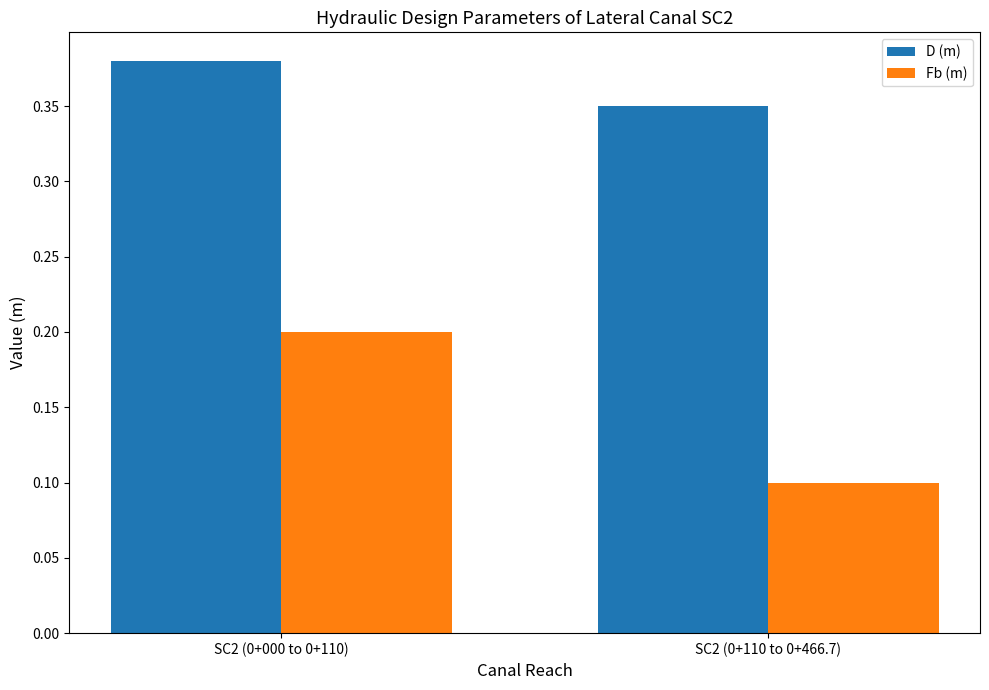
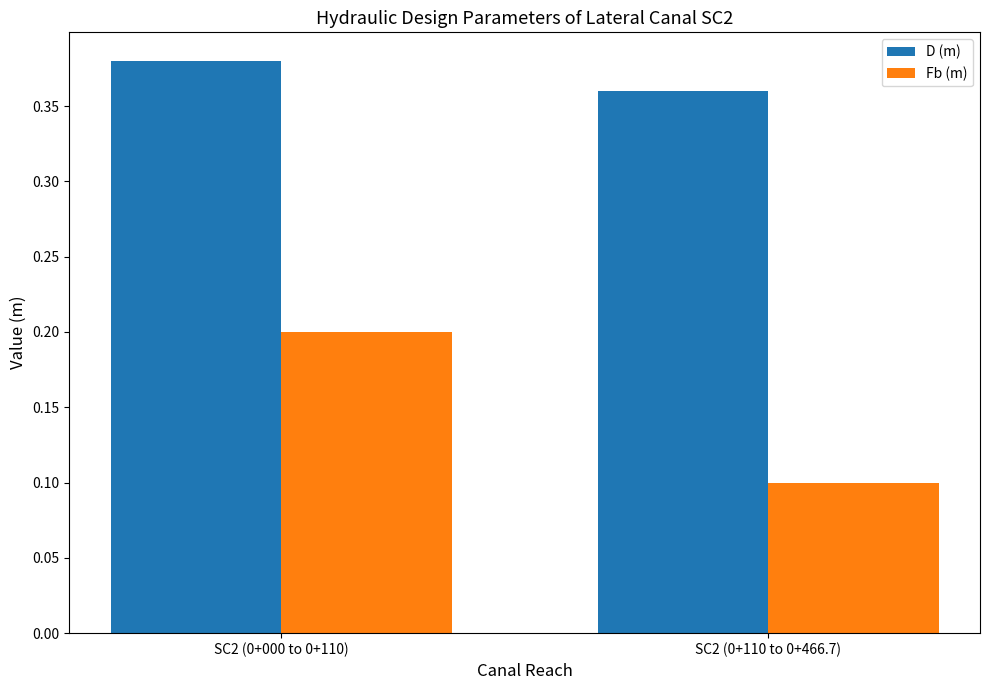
D (m), SC2 (0+110 to 0+466.7): 0.35 -> 0.36
